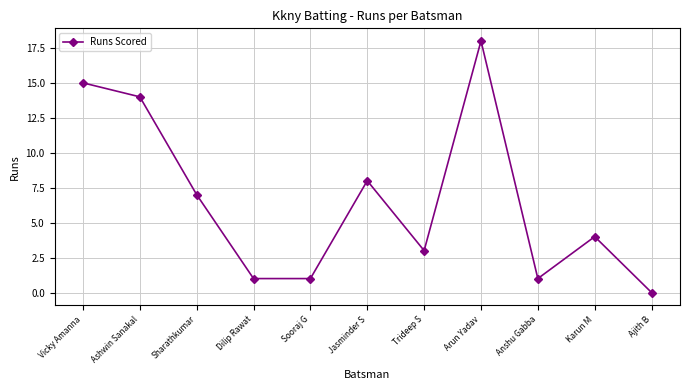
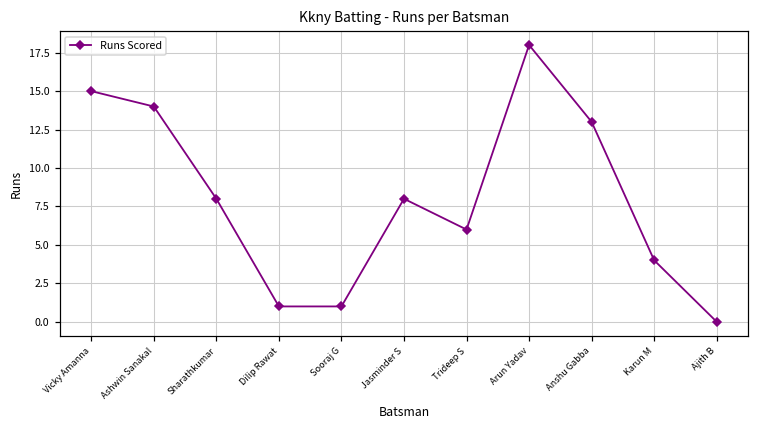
Sharathkumar: 7 -> 8
Trideep S: 3 -> 6
Anshu Gabba: 1 -> 13
